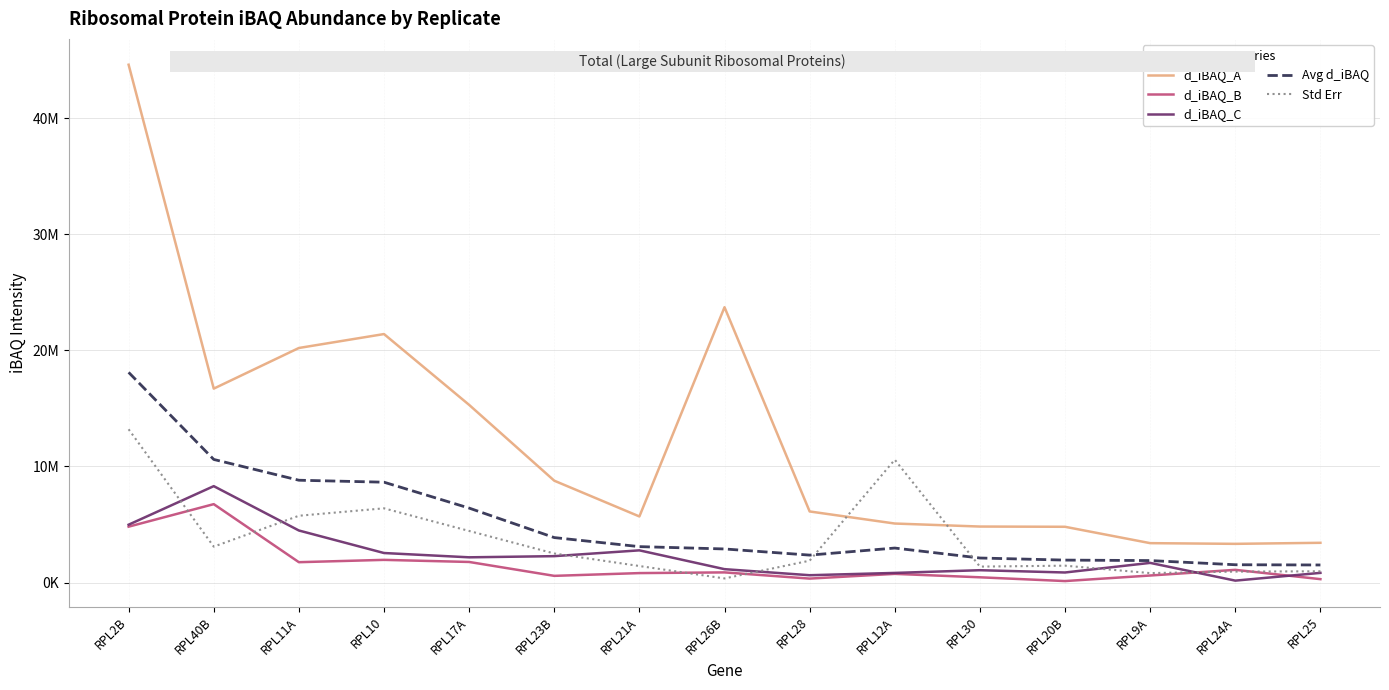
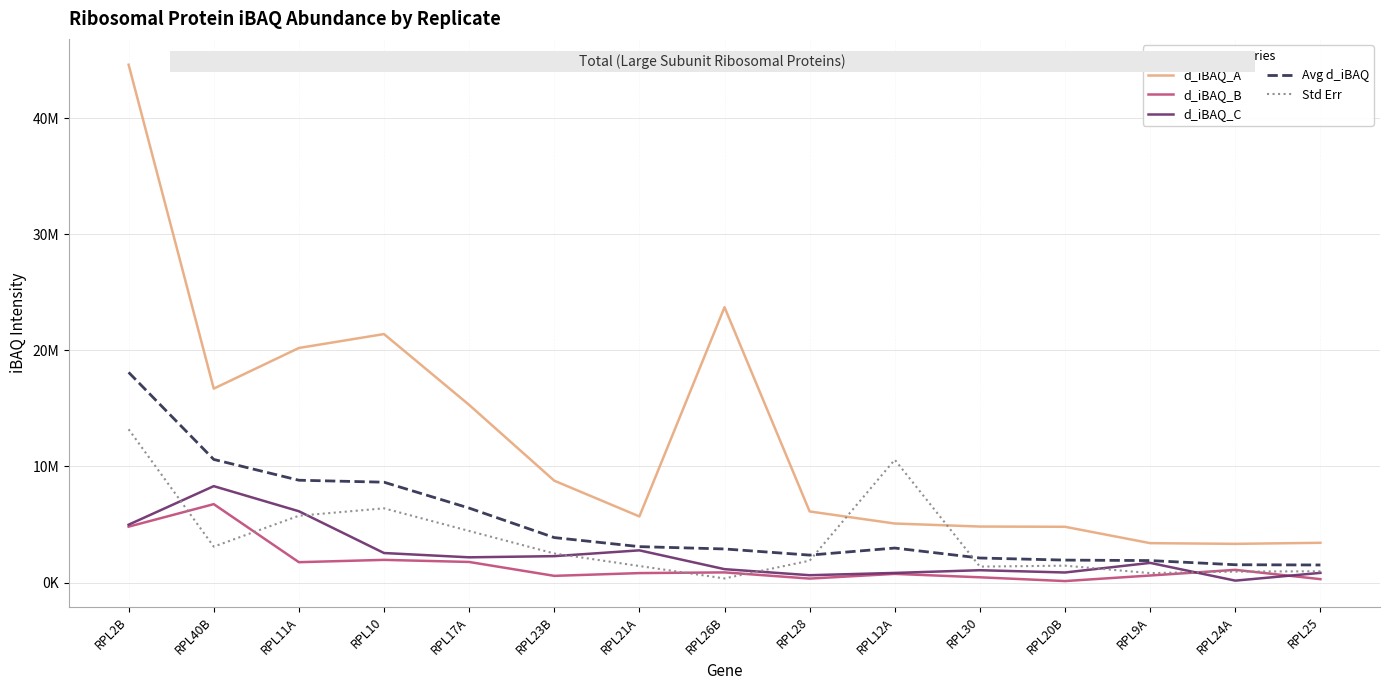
d_iBAQ_C, RPL11A: 4500000 -> 6100000
